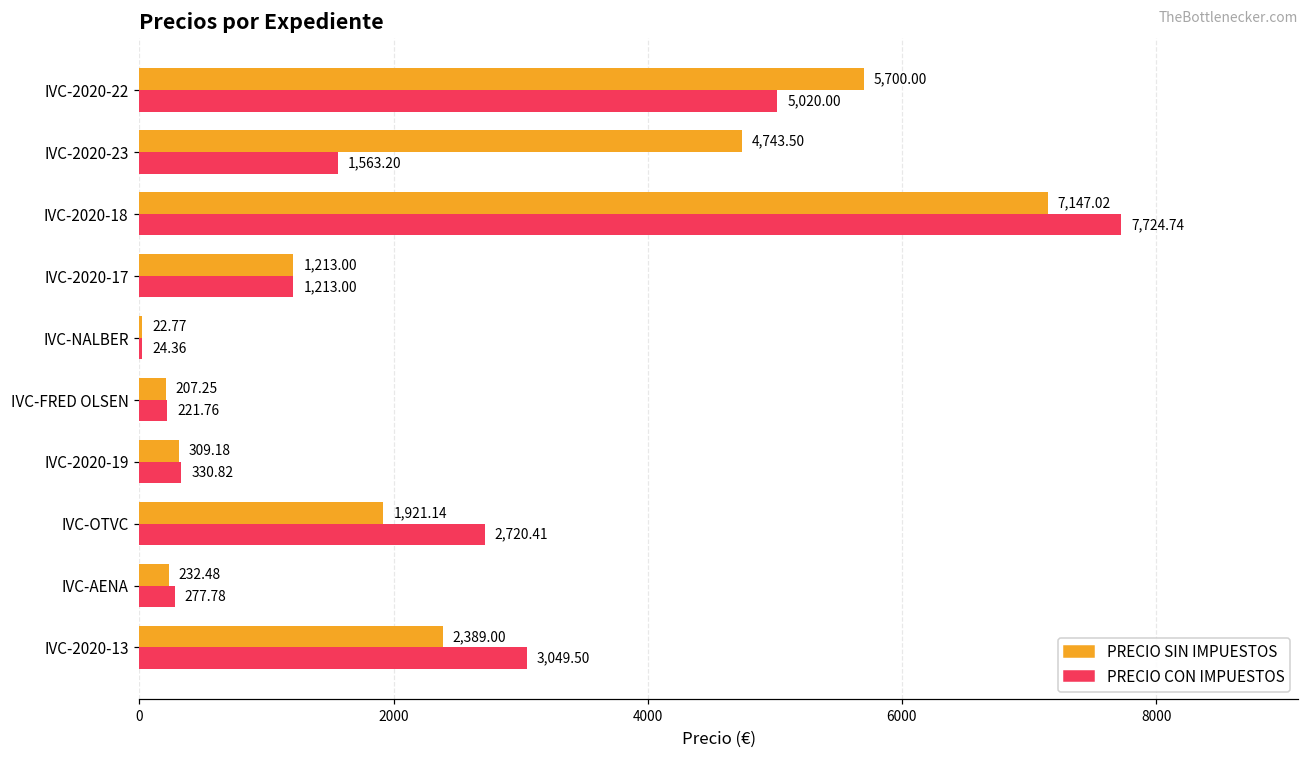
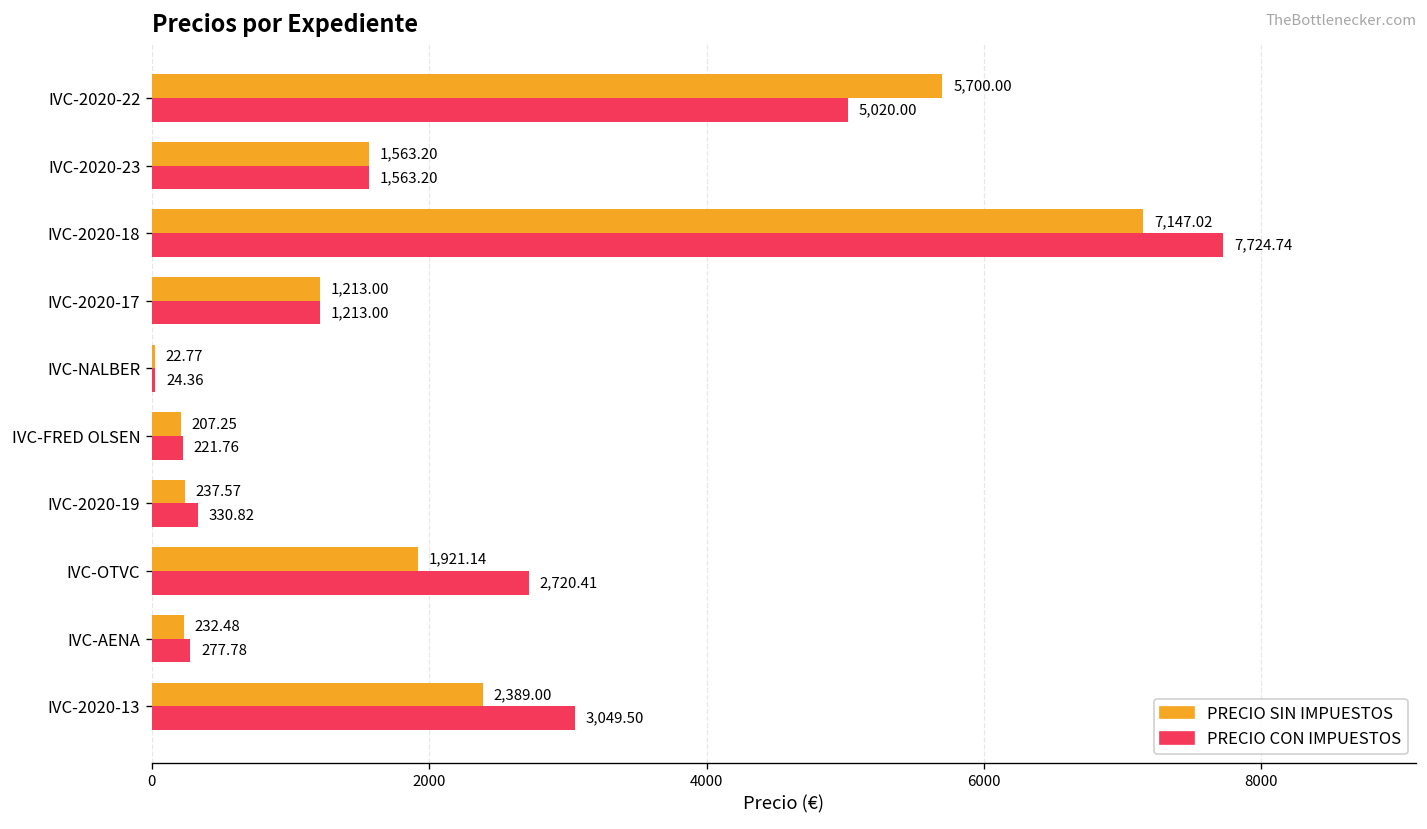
PRECIO SIN IMPUESTOS, IVC-2020-23: 4,743.50 -> 1,563.20
PRECIO SIN IMPUESTOS, IVC-2020-19: 309.18 -> 237.57
